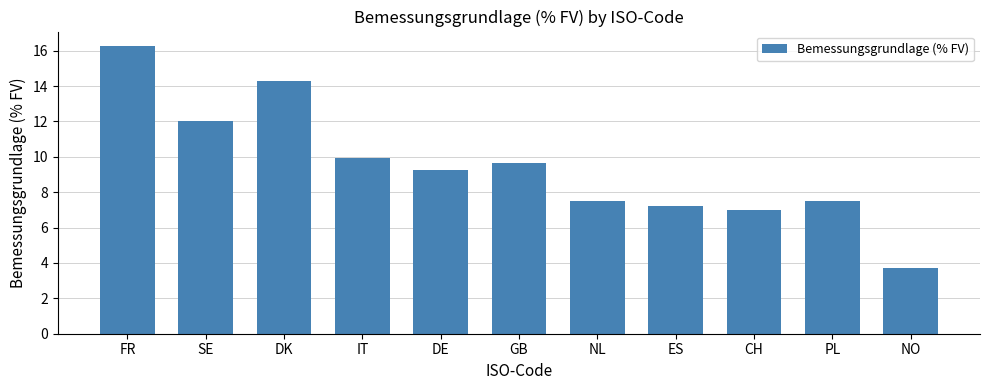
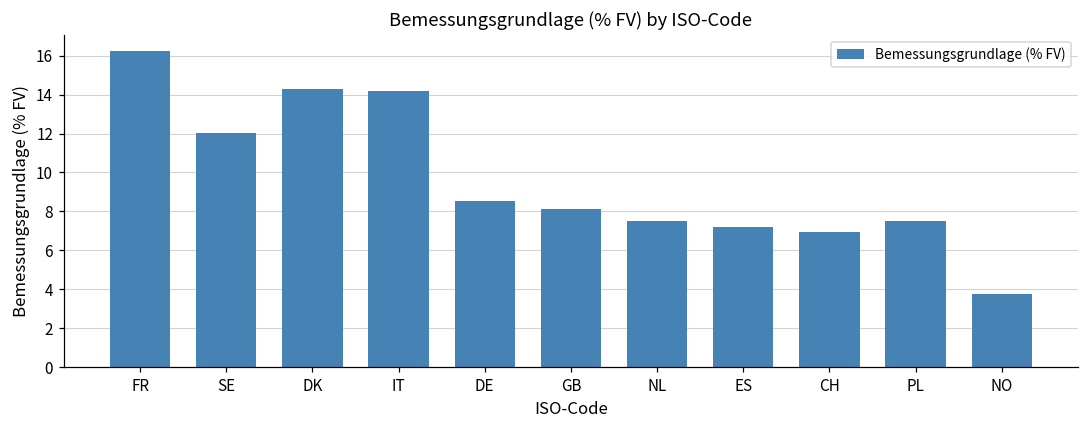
IT: 9.9 -> 14.2
DE: 9.3 -> 8.5
GB: 9.6 -> 8.1
